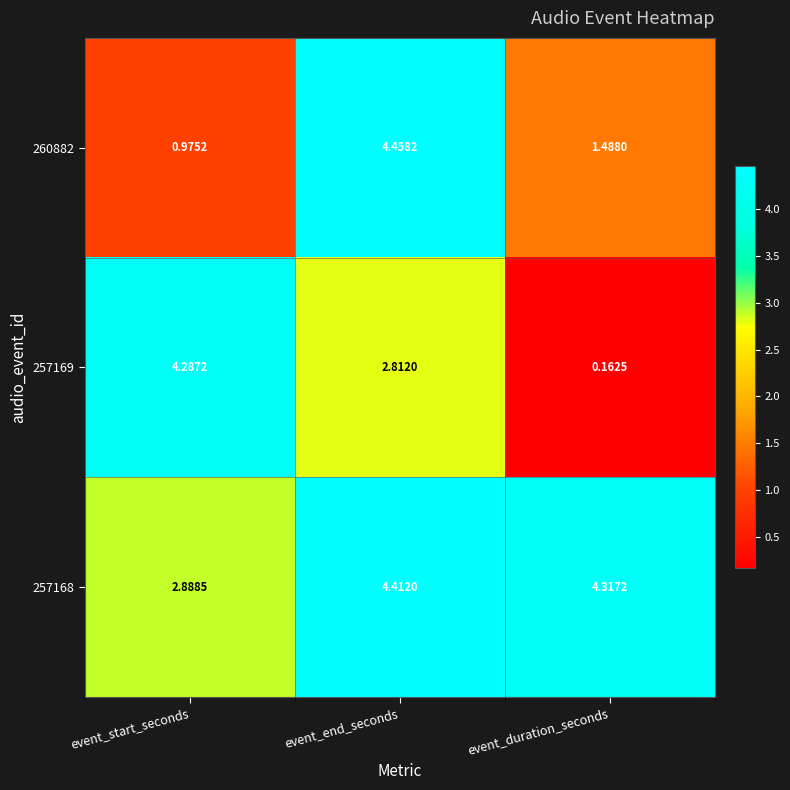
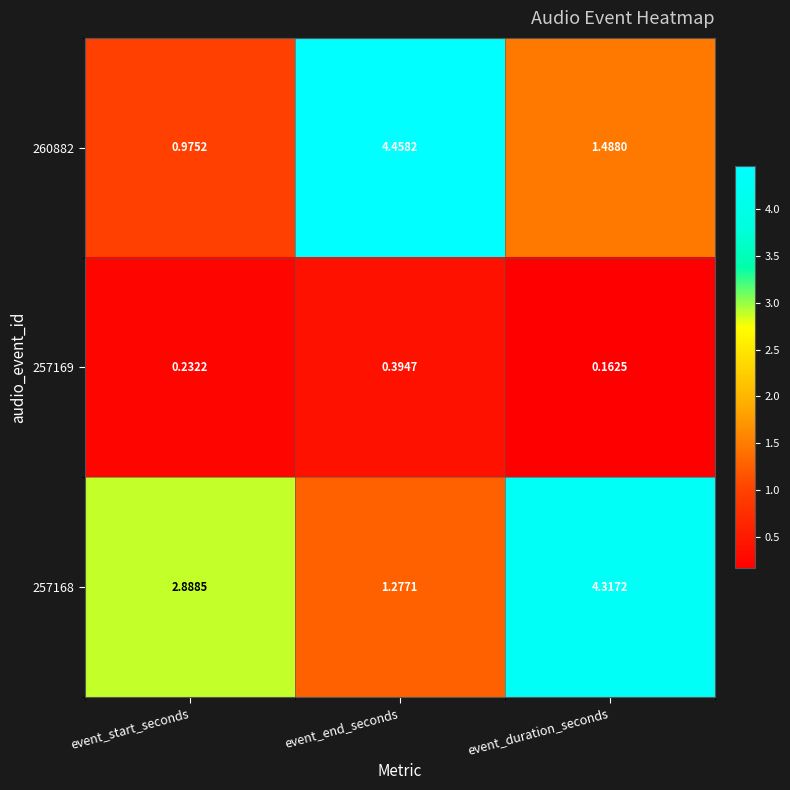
257169, event_start_seconds: 4.2872 -> 0.2322
257169, event_end_seconds: 2.8120 -> 0.3947
257168, event_end_seconds: 4.4120 -> 1.2771
